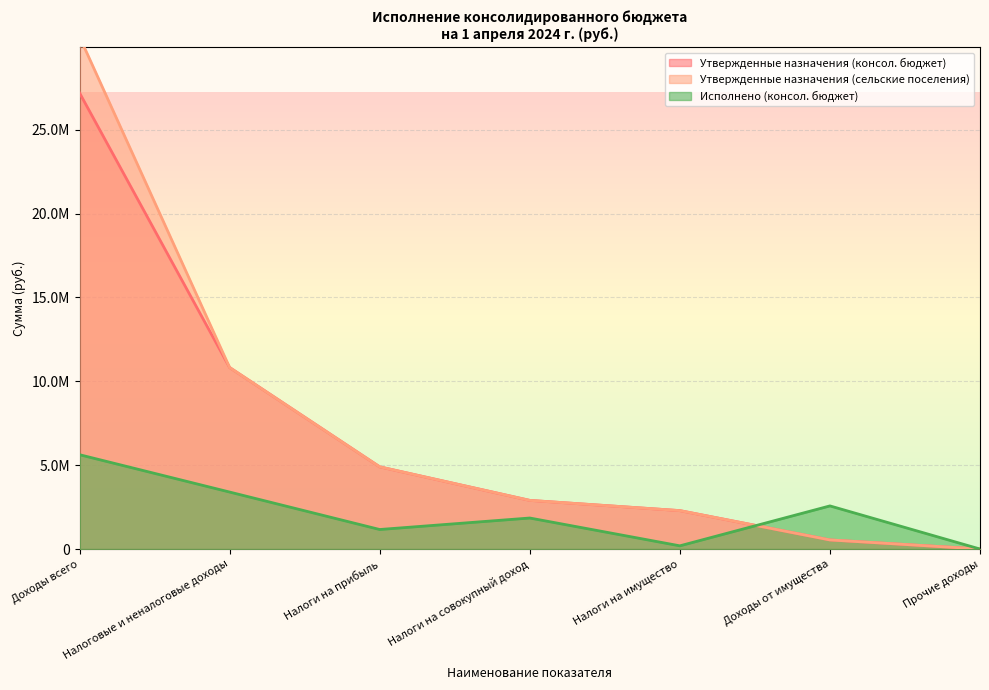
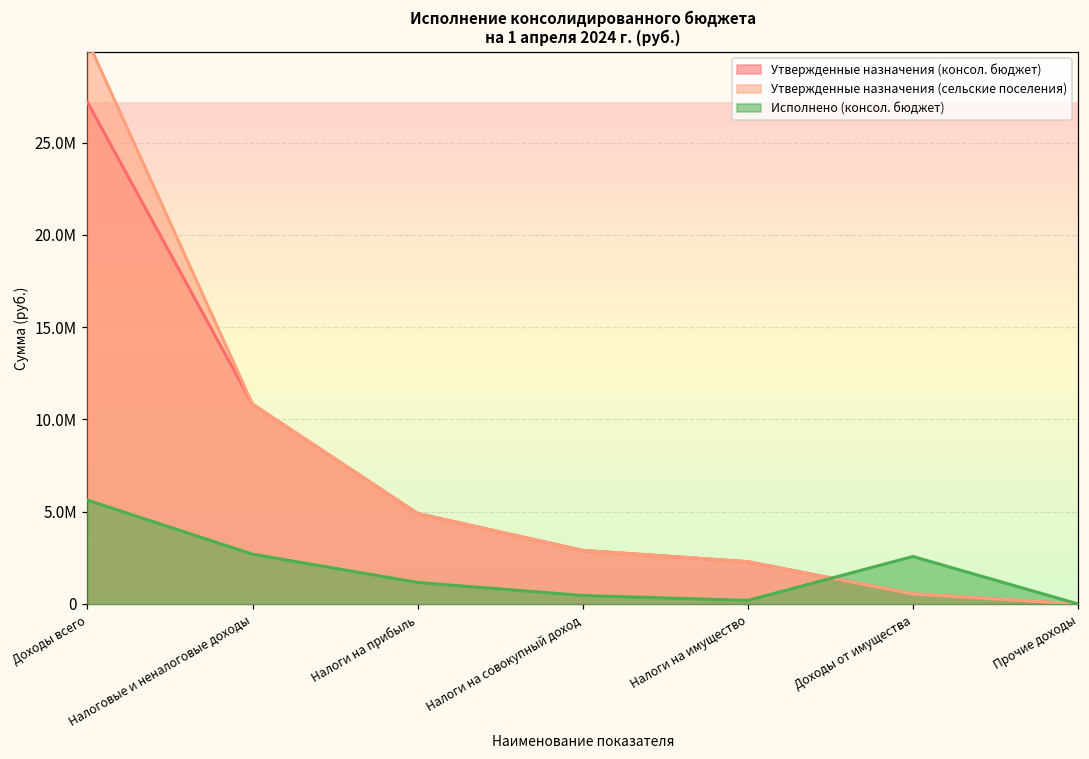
Исполнено (консол. бюджет), Налоговые и неналоговые доходы: 3400000 -> 2700000
Исполнено (консол. бюджет), Налоги на совокупный доход: 1800000 -> 500000
